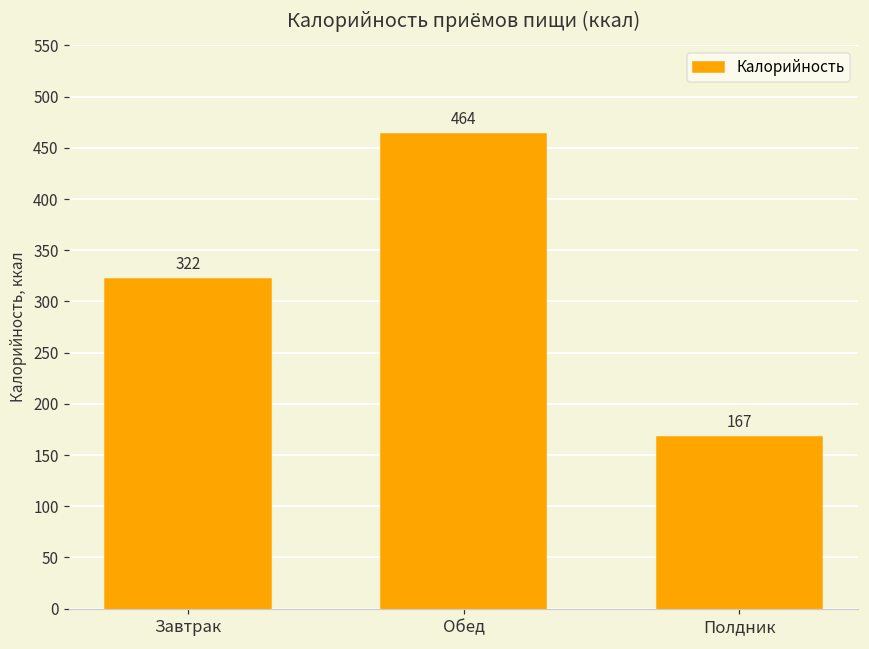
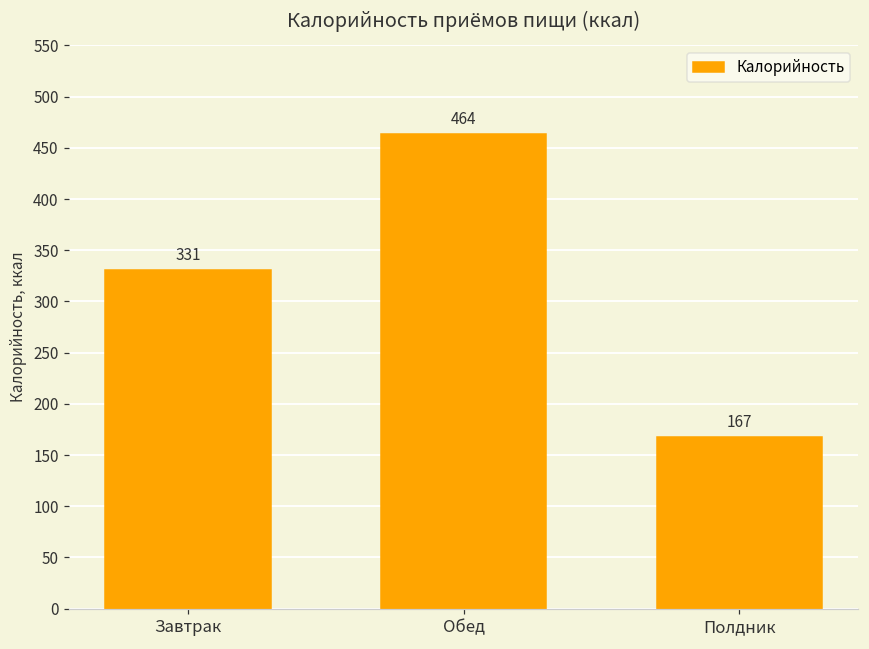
Завтрак: 322 -> 331
